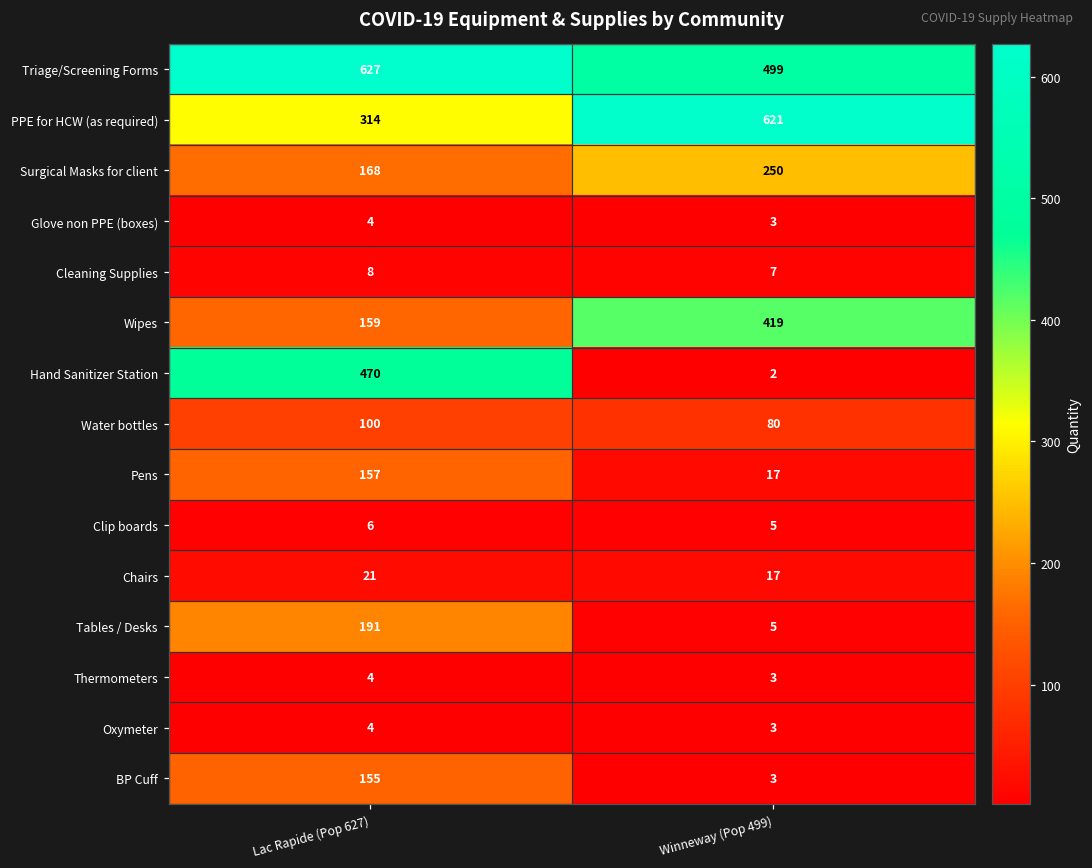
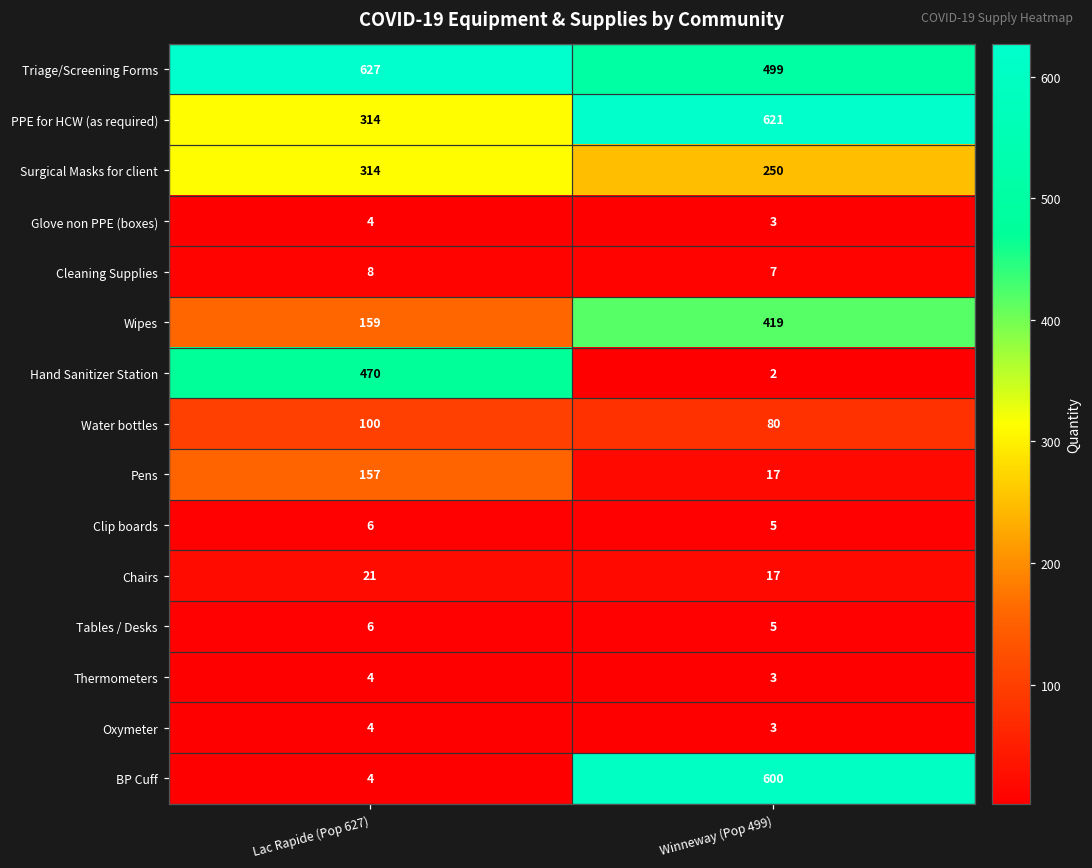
Surgical Masks for client, Lac Rapide (Pop 627): 168 -> 314
Tables / Desks, Lac Rapide (Pop 627): 191 -> 6
BP Cuff, Lac Rapide (Pop 627): 155 -> 4
BP Cuff, Winneway (Pop 499): 3 -> 600
